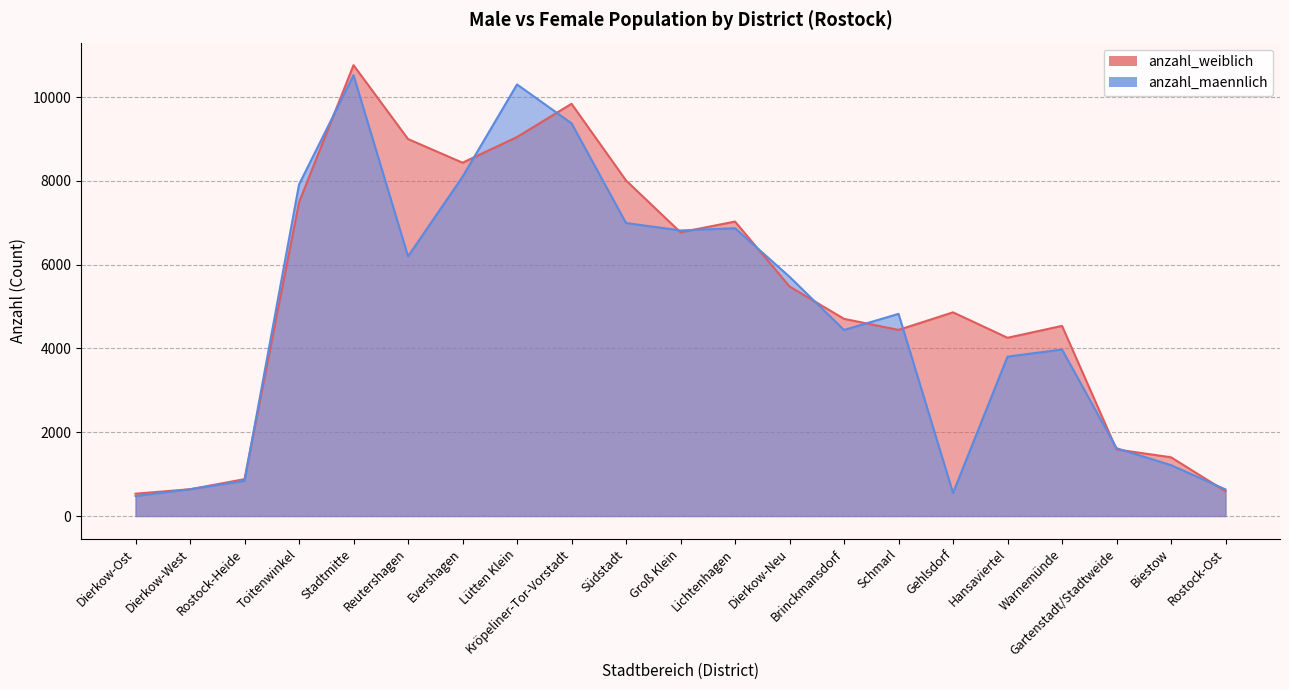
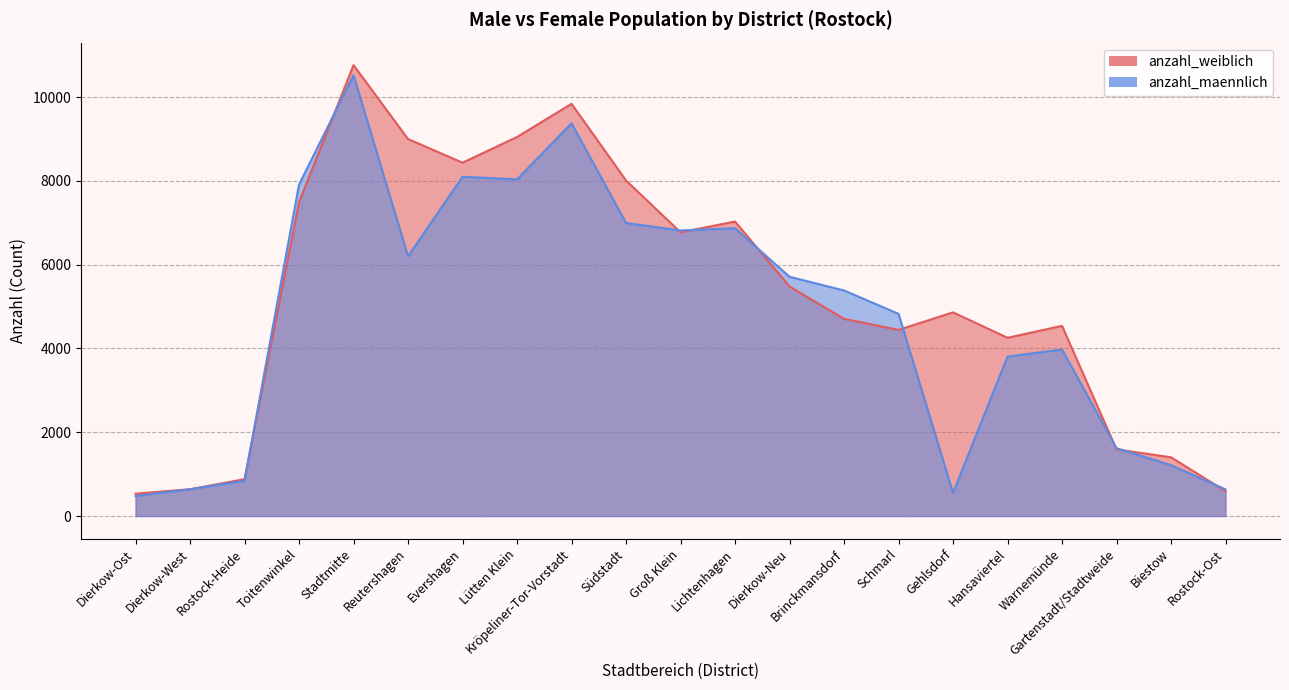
anzahl_maennlich, Lütten Klein: 10300 -> 8000
anzahl_maennlich, Brinckmansdorf: 4400 -> 5400
